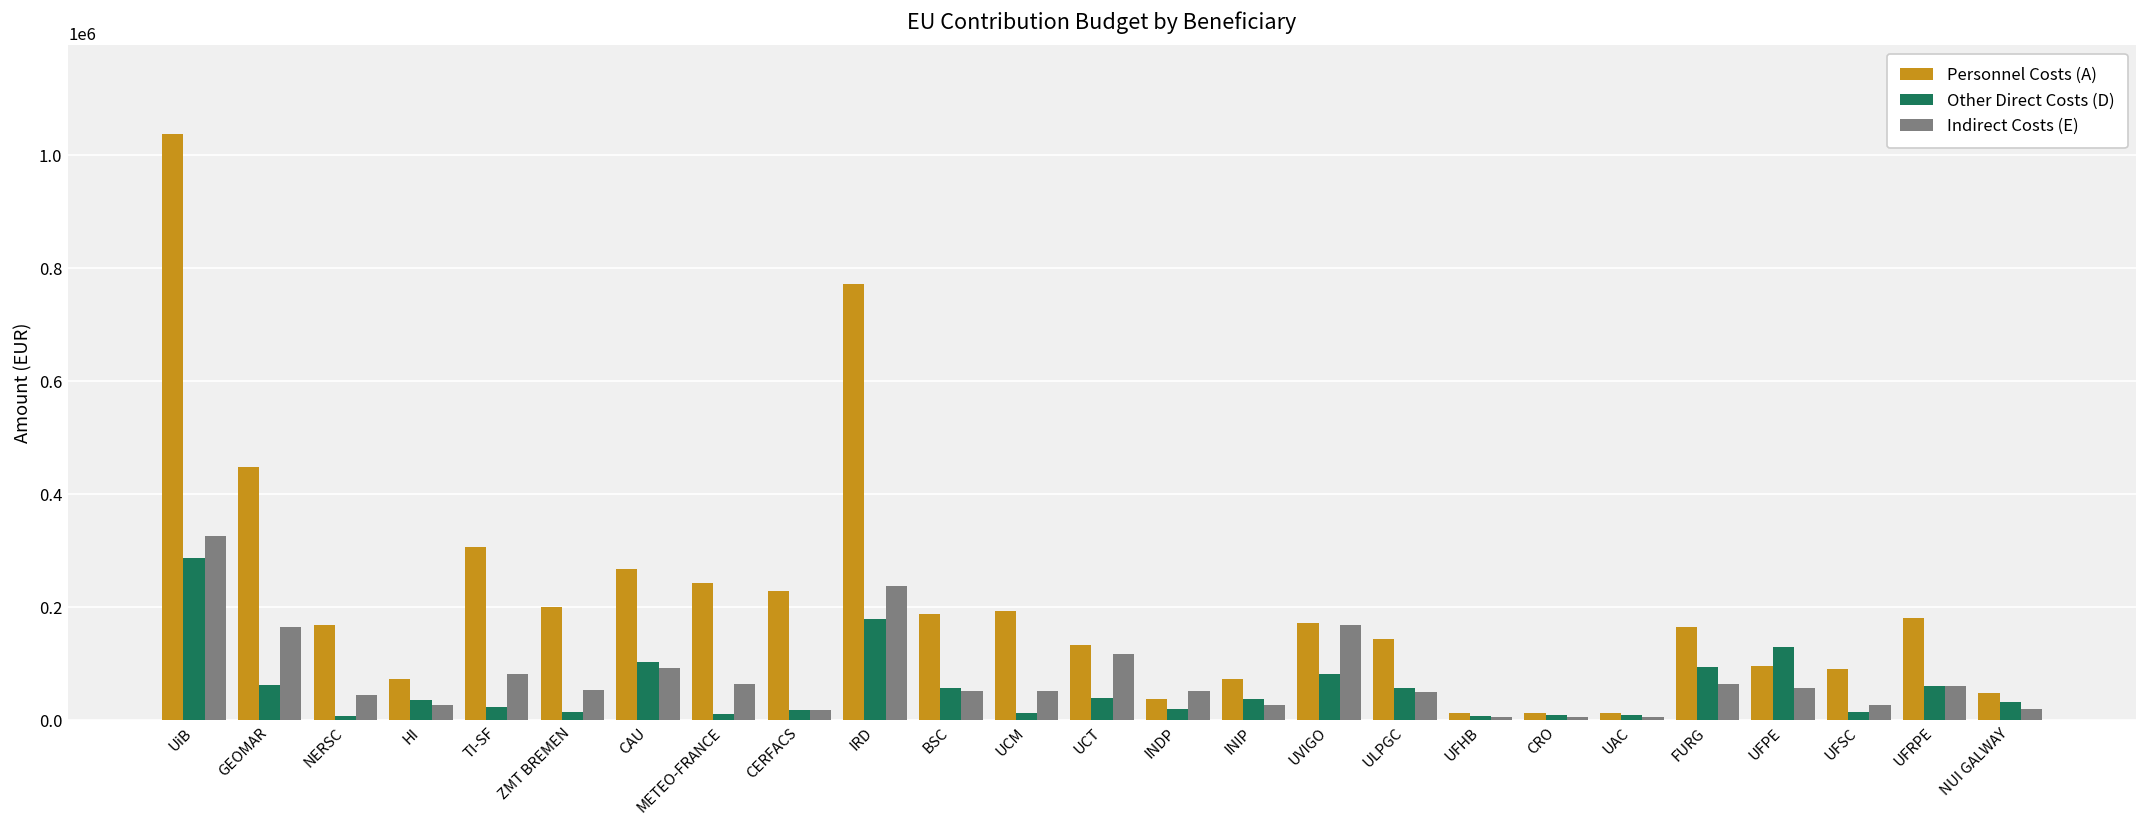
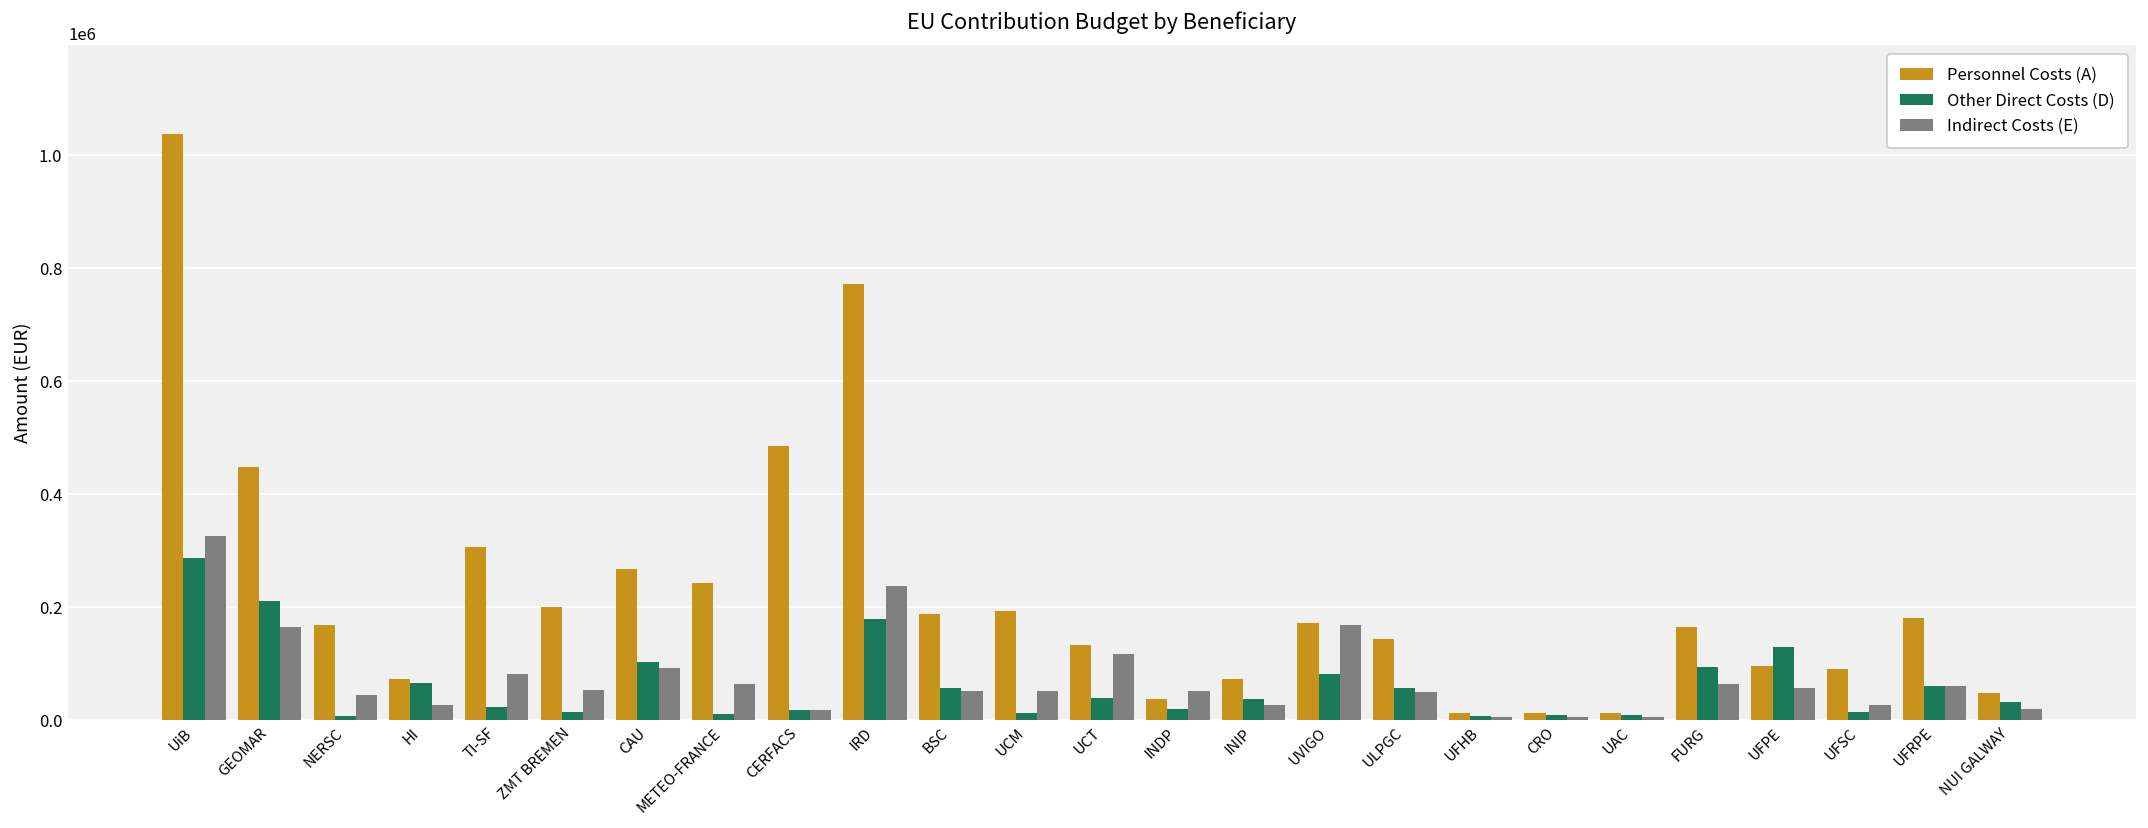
Other Direct Costs (D), GEOMAR: 60000 -> 210000
Other Direct Costs (D), HI: 40000 -> 70000
Personnel Costs (A), CERFACS: 230000 -> 490000
